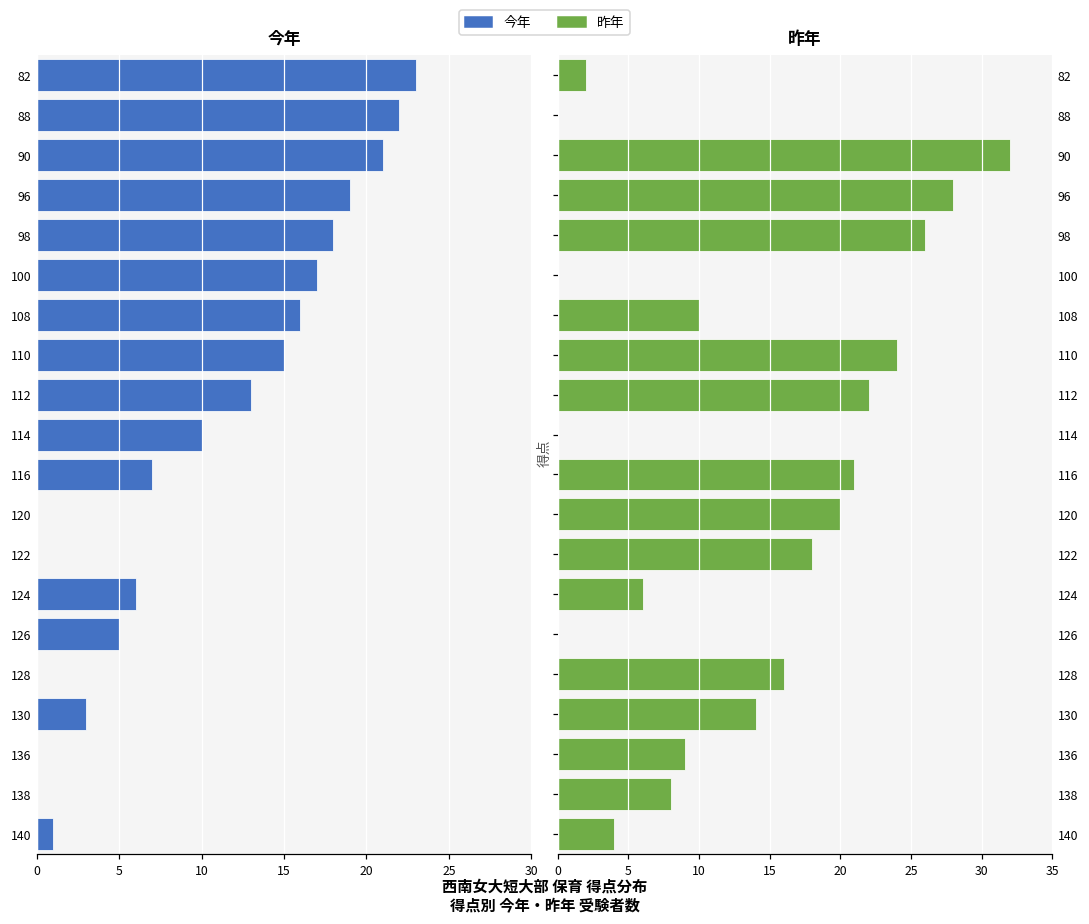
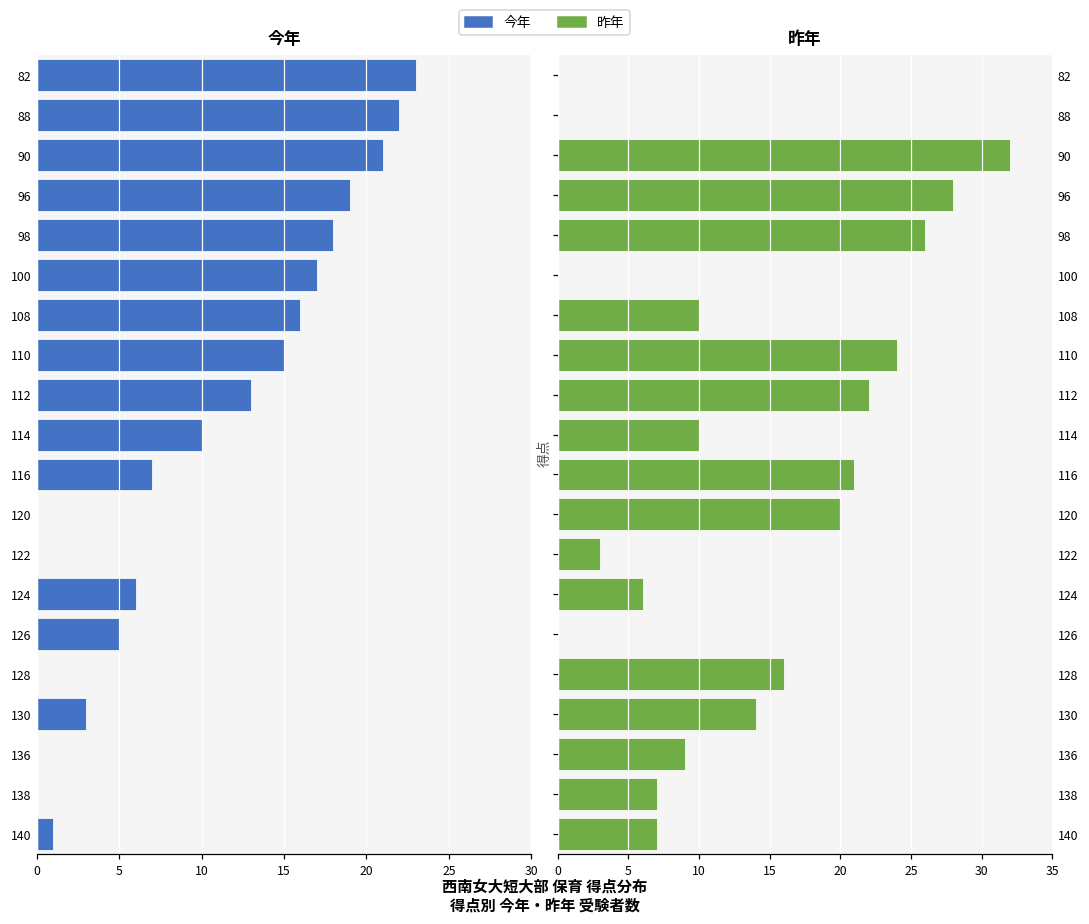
昨年, 82: 2 -> 0
昨年, 114: 0 -> 10
昨年, 122: 18 -> 3
昨年, 138: 8 -> 7
昨年, 140: 4 -> 7
